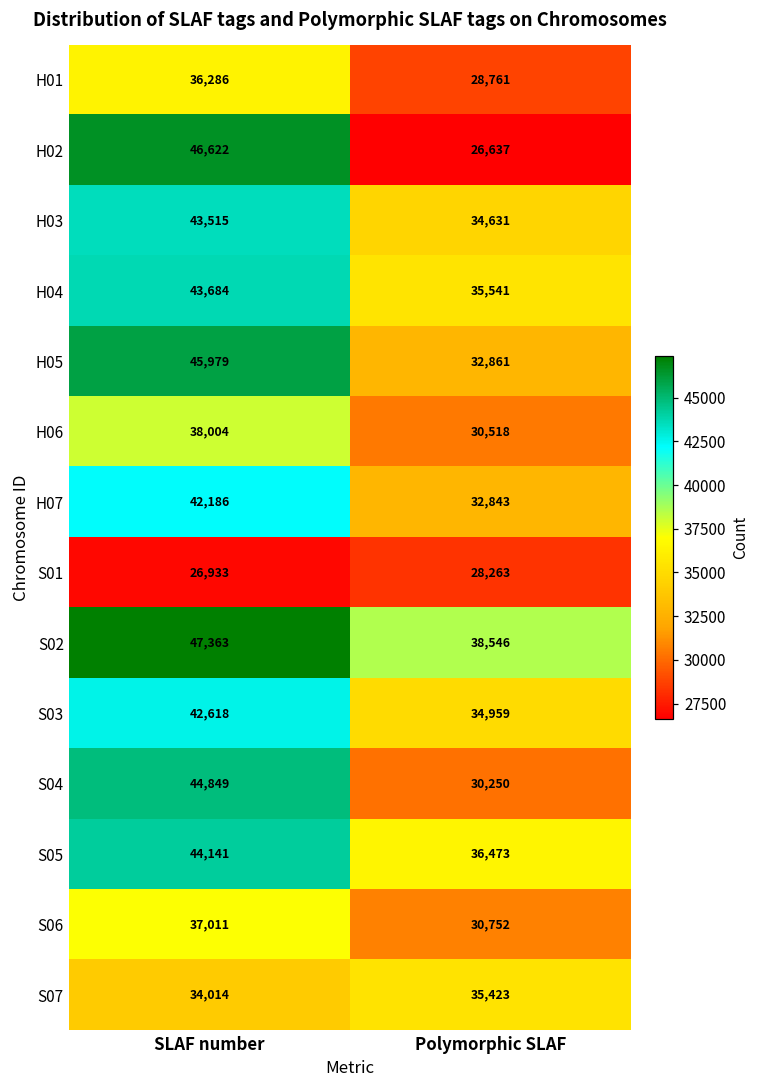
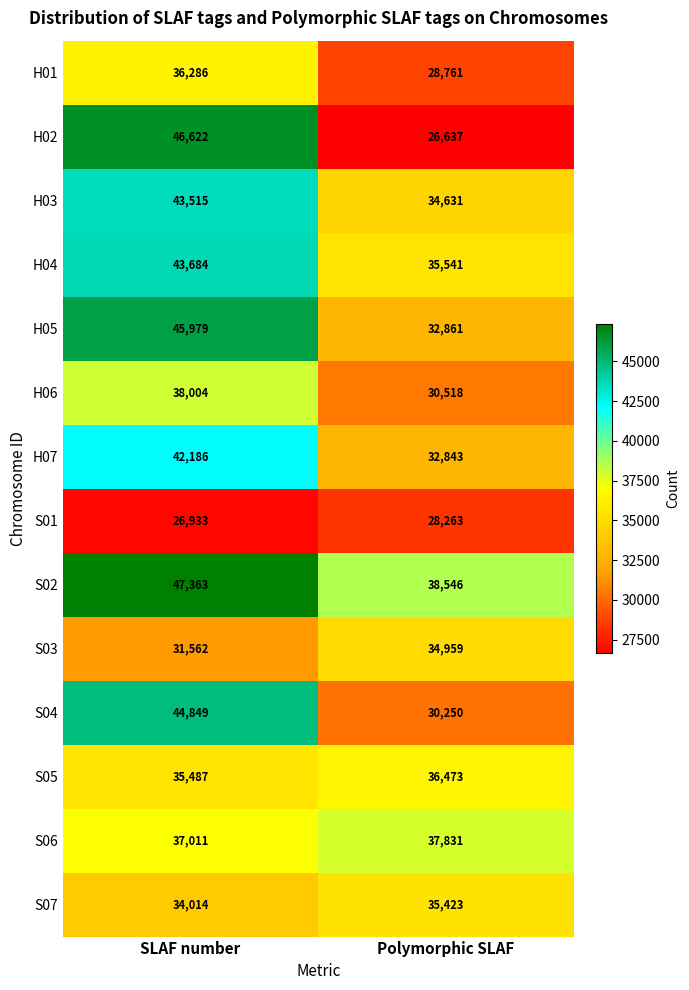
S03, SLAF number: 42,618 -> 31,562
S05, SLAF number: 44,141 -> 35,487
S06, Polymorphic SLAF: 30,752 -> 37,831
